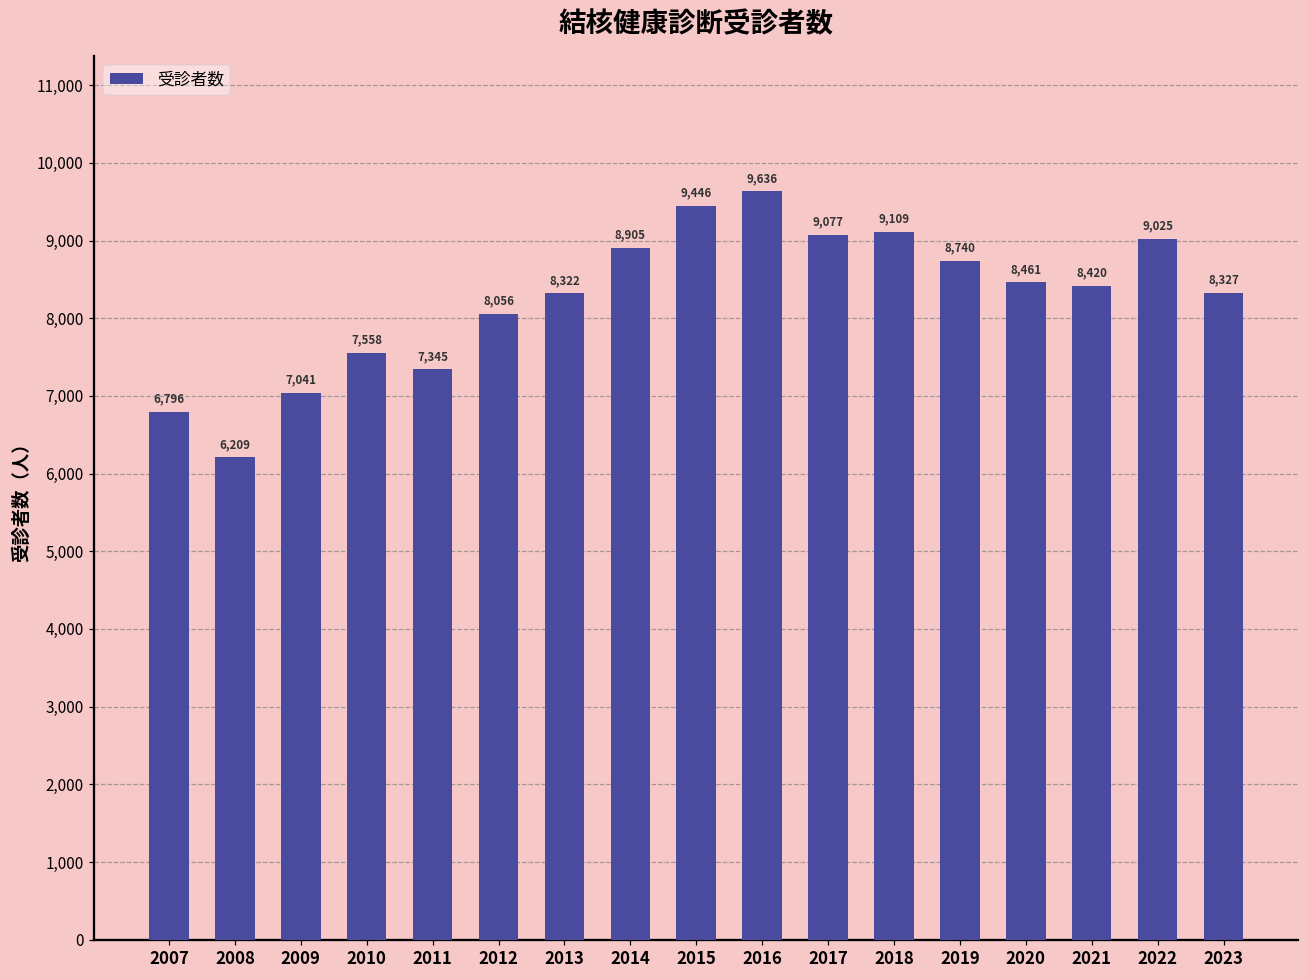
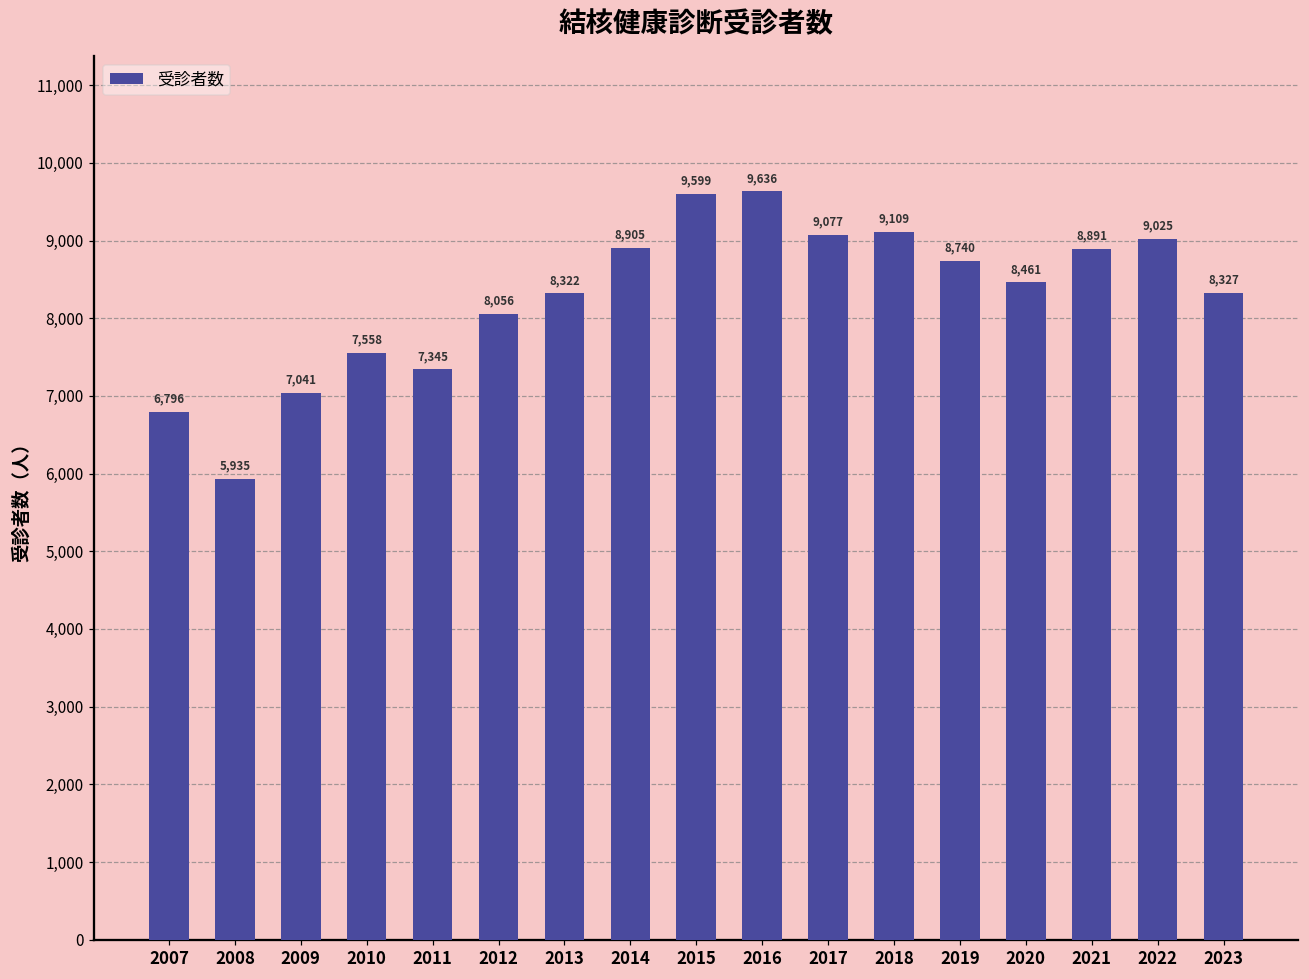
2008: 6,209 -> 5,935
2015: 9,446 -> 9,599
2021: 8,420 -> 8,891
